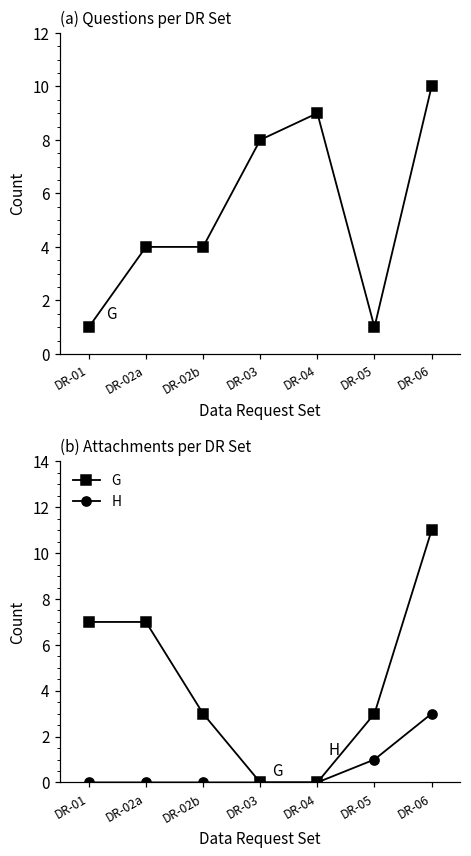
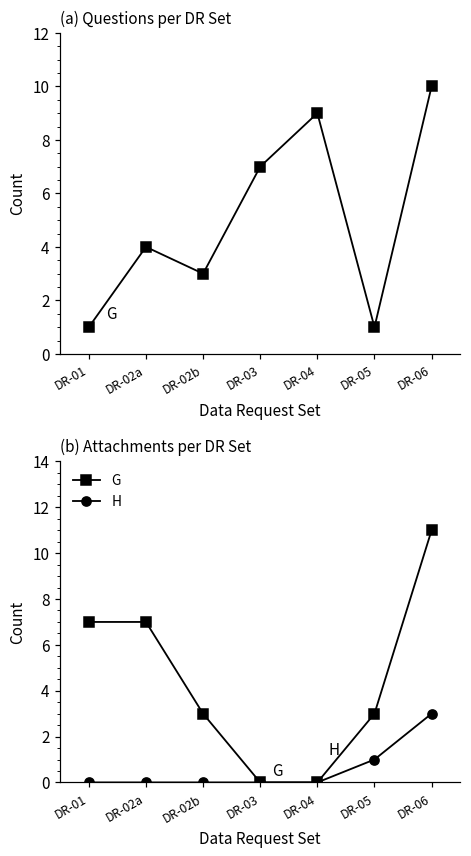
(a) Questions per DR Set, DR-02b: 4 -> 3
(a) Questions per DR Set, DR-03: 8 -> 7
